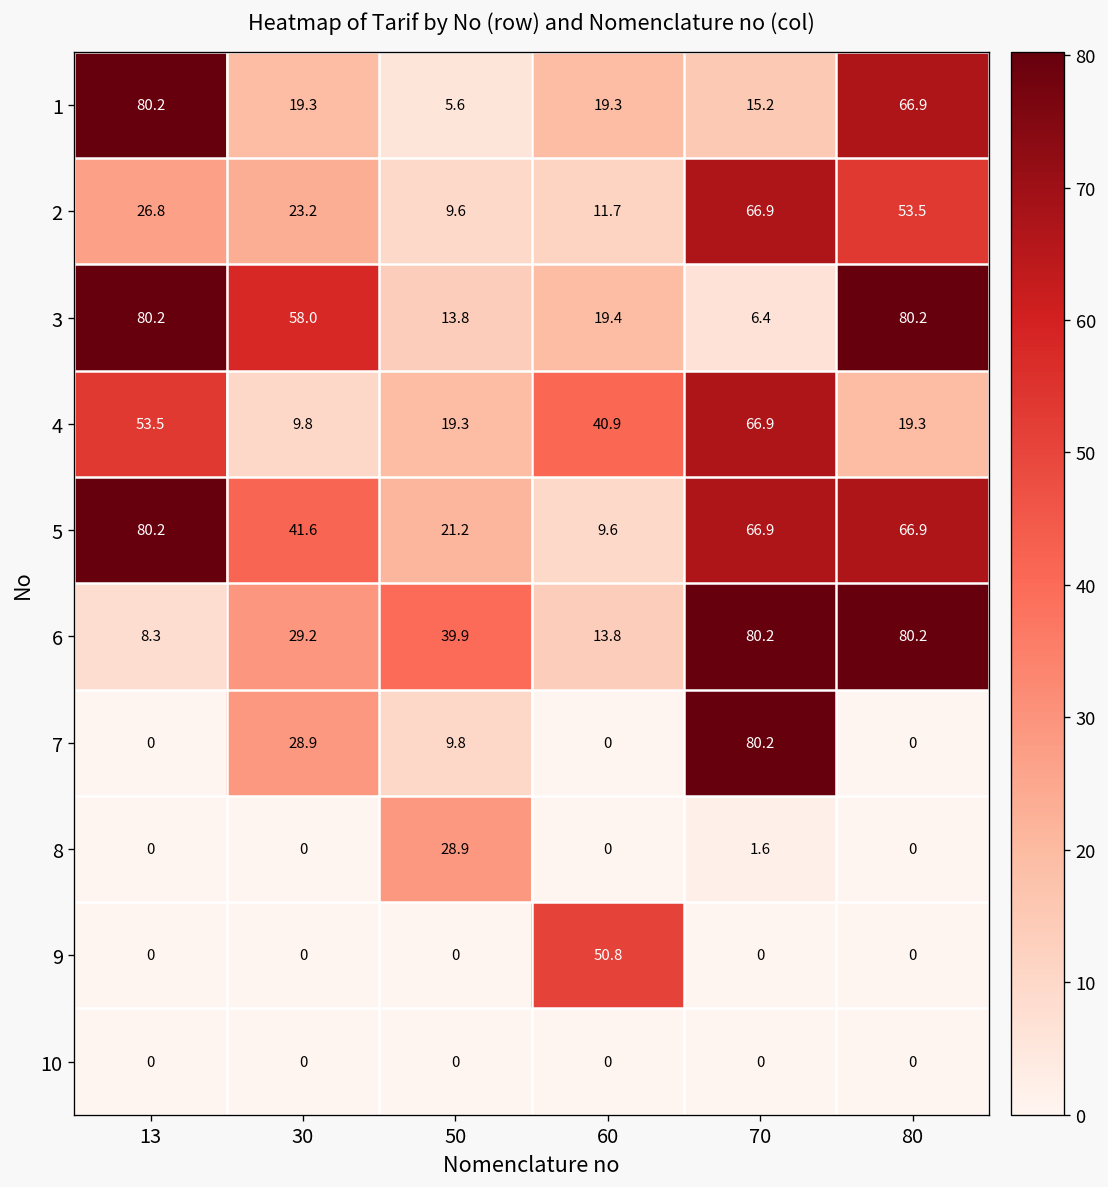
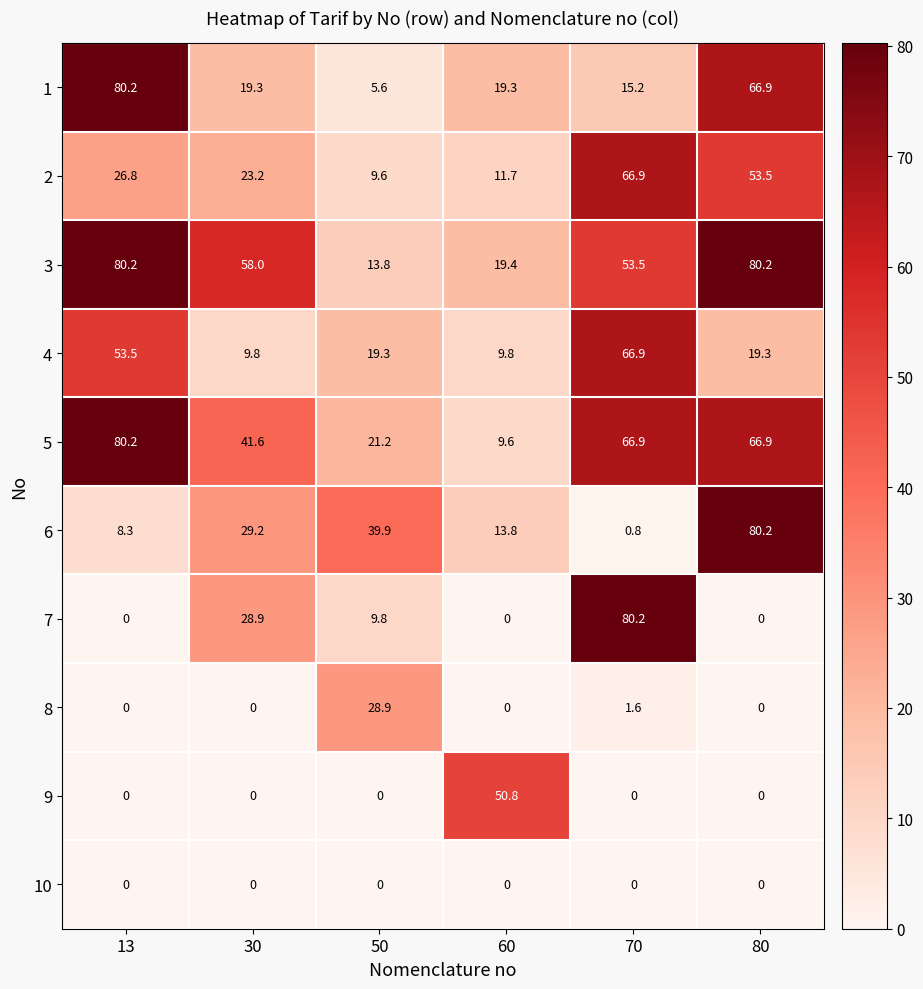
3, 70: 6.4 -> 53.5
4, 60: 40.9 -> 9.8
6, 70: 80.2 -> 0.8
